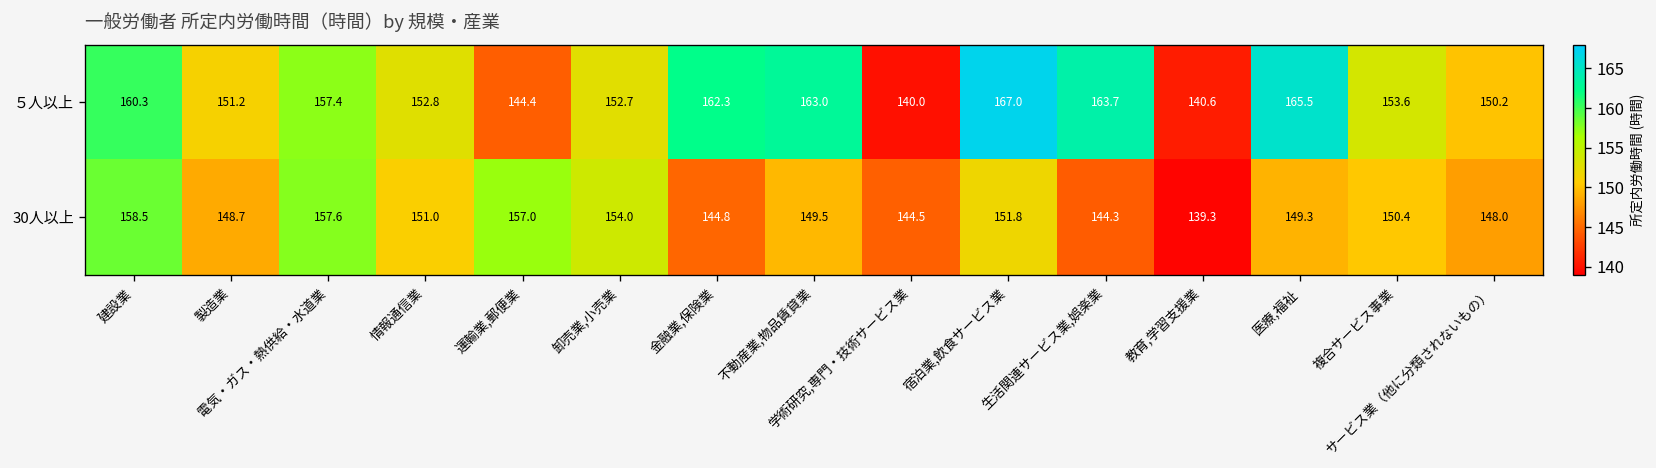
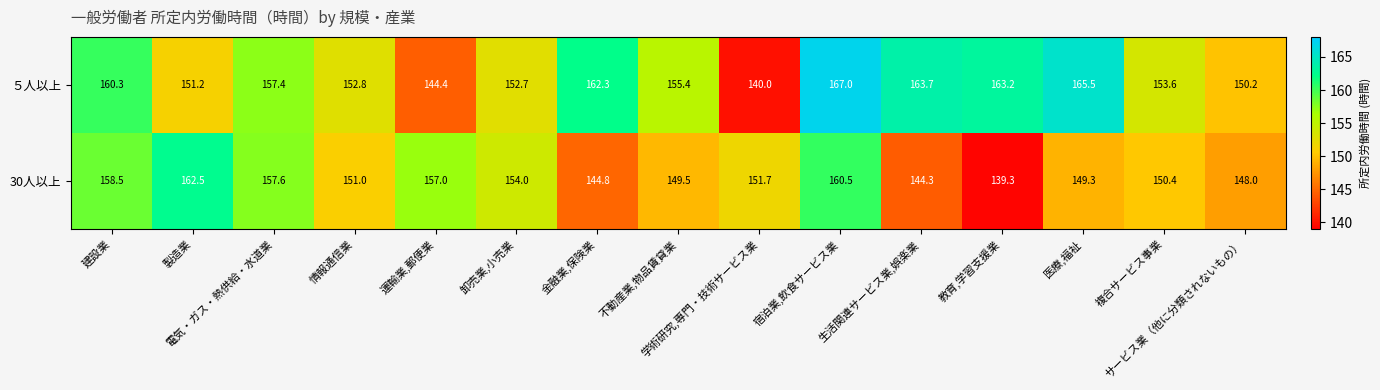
５人以上, 不動産業,物品賃貸業: 163.0 -> 155.4
５人以上, 教育,学習支援業: 140.6 -> 163.2
30人以上, 製造業: 148.7 -> 162.5
30人以上, 学術研究,専門・技術サービス業: 144.5 -> 151.7
30人以上, 宿泊業,飲食サービス業: 151.8 -> 160.5
